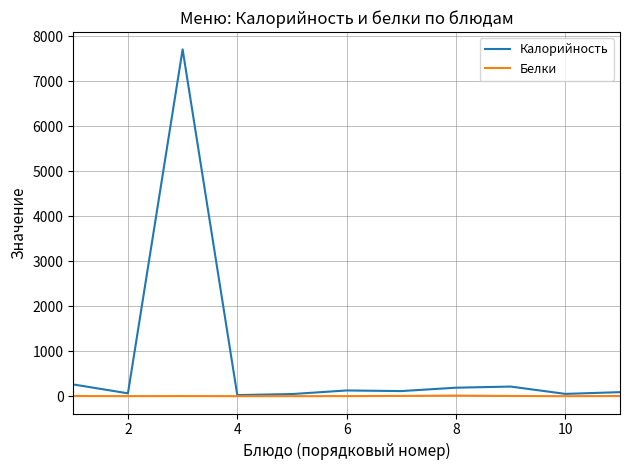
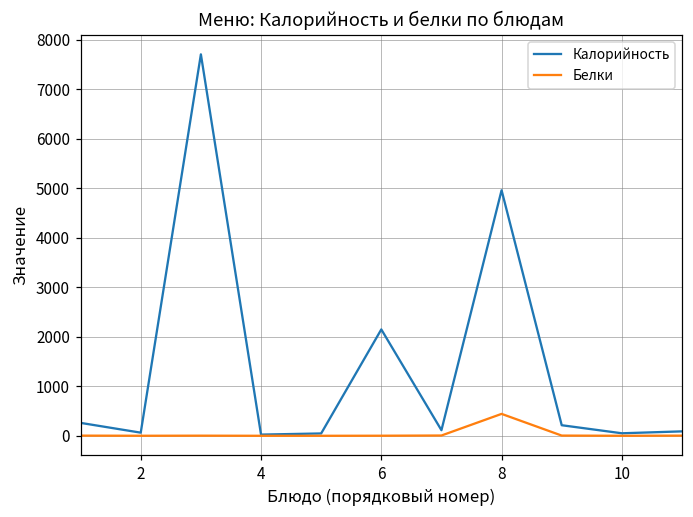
Калорийность, 6: 100 -> 2100
Калорийность, 8: 200 -> 5000
Белки, 8: 0 -> 400
